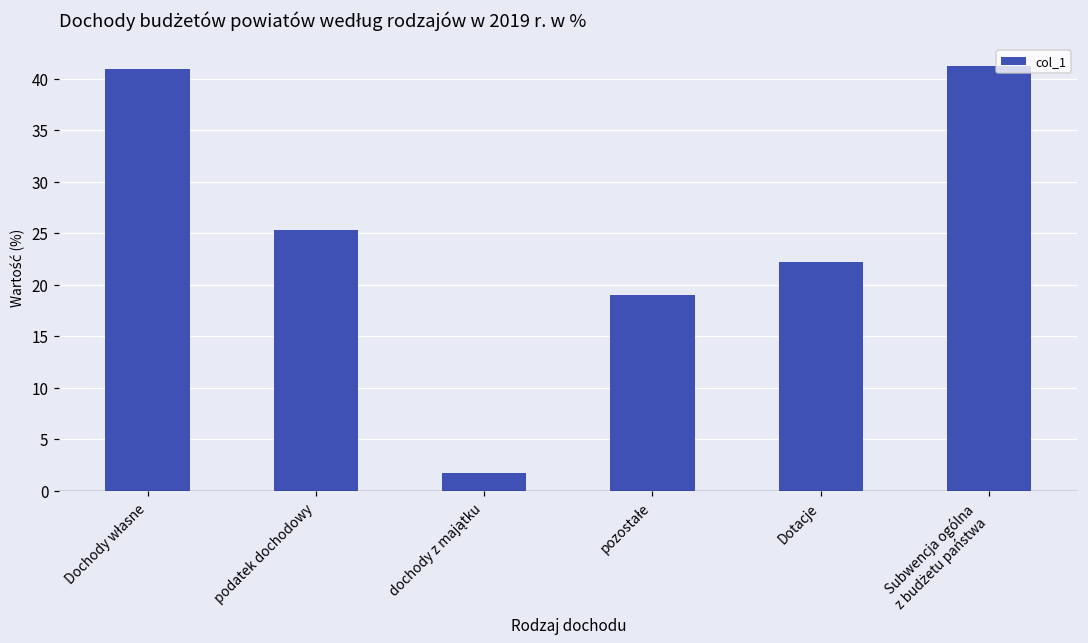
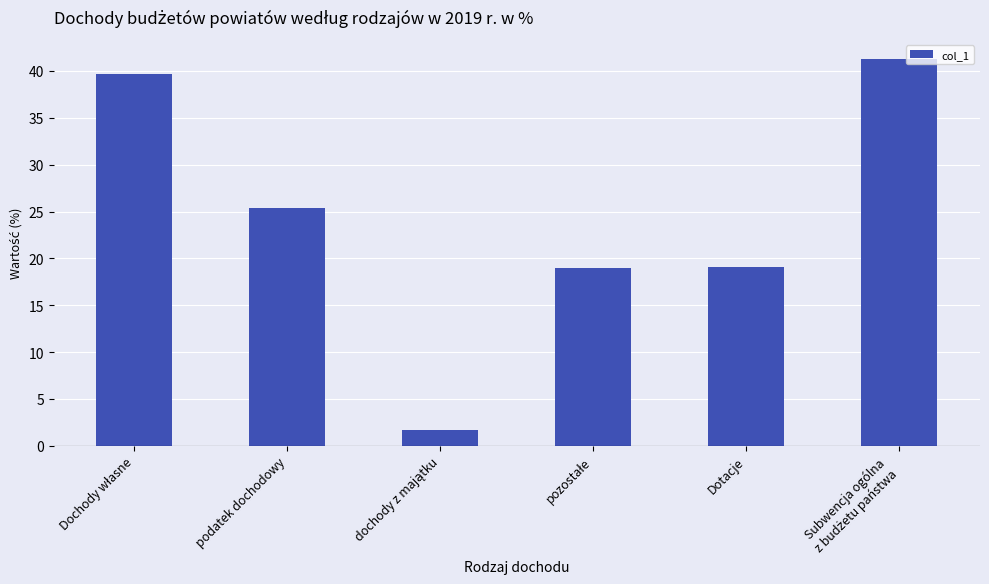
Dochody własne: 41 -> 40
Dotacje: 22 -> 19
